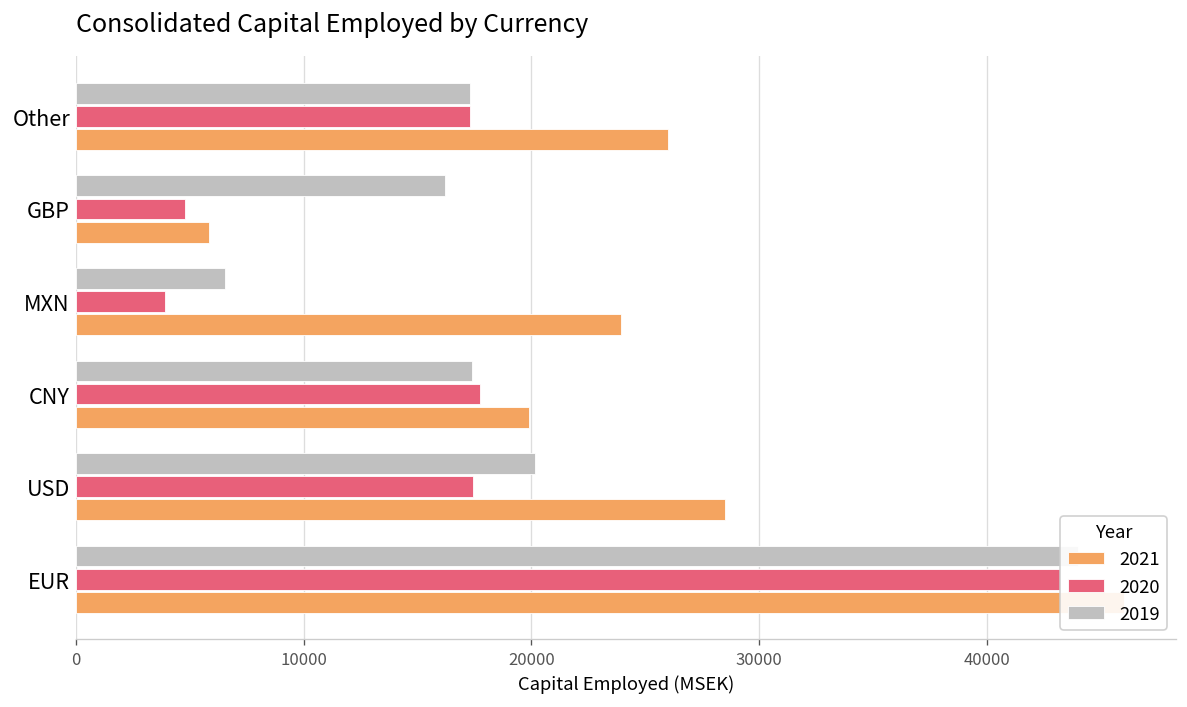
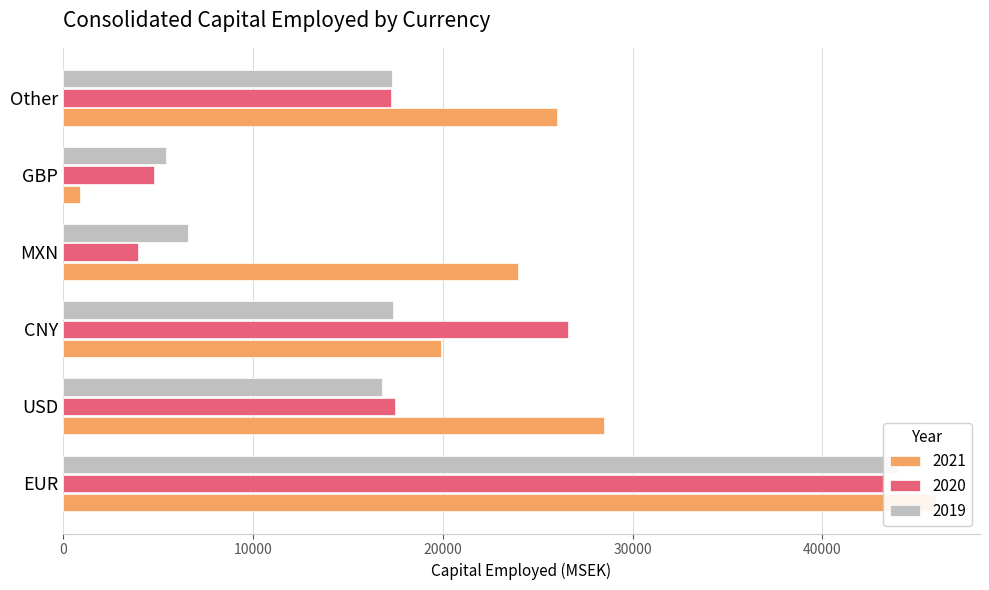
2019, GBP: 16200 -> 5400
2021, GBP: 5800 -> 900
2020, CNY: 17800 -> 26600
2019, USD: 20200 -> 16800
